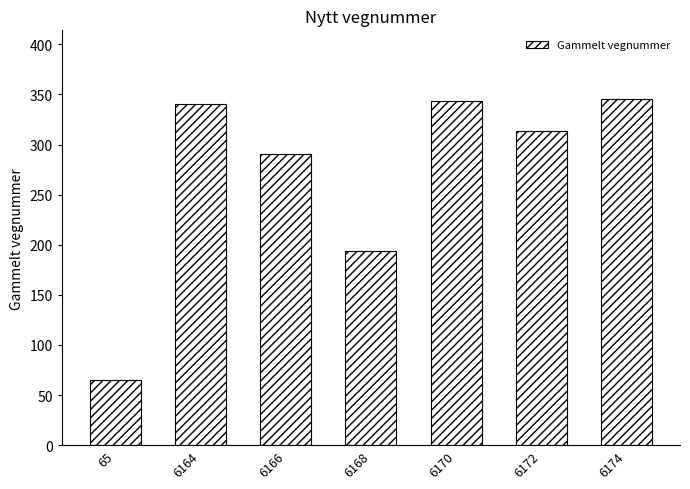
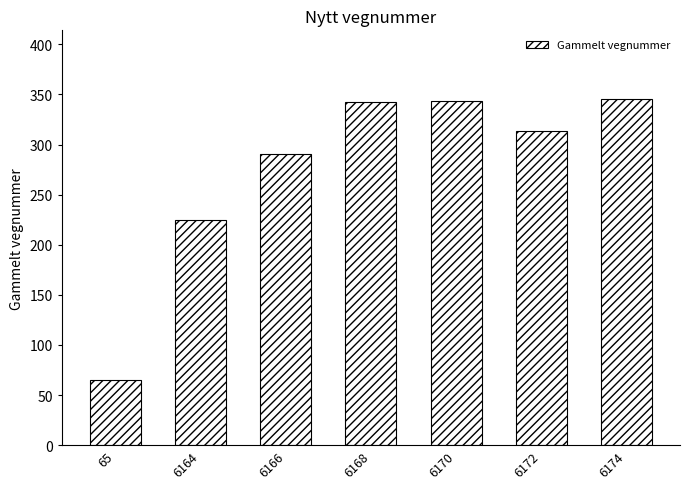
6164: 340 -> 225
6168: 194 -> 342
